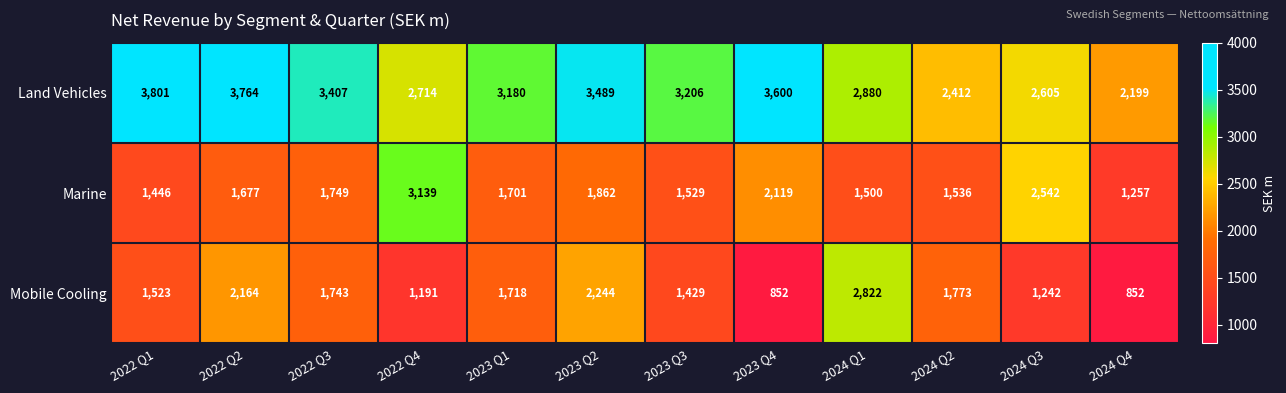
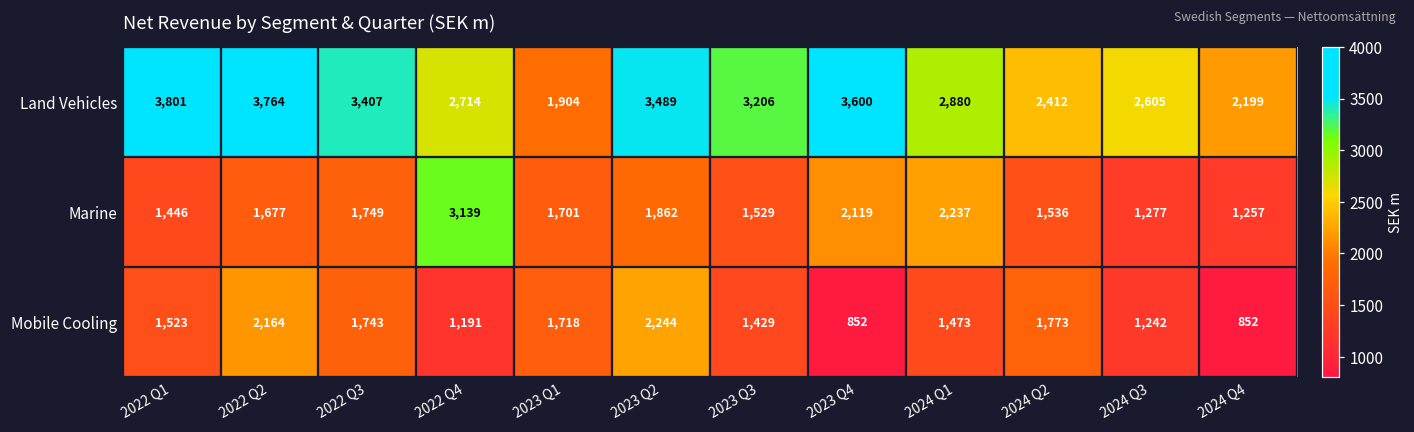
Land Vehicles, 2023 Q1: 3,180 -> 1,904
Marine, 2024 Q1: 1,500 -> 2,237
Marine, 2024 Q3: 2,542 -> 1,277
Mobile Cooling, 2024 Q1: 2,822 -> 1,473
